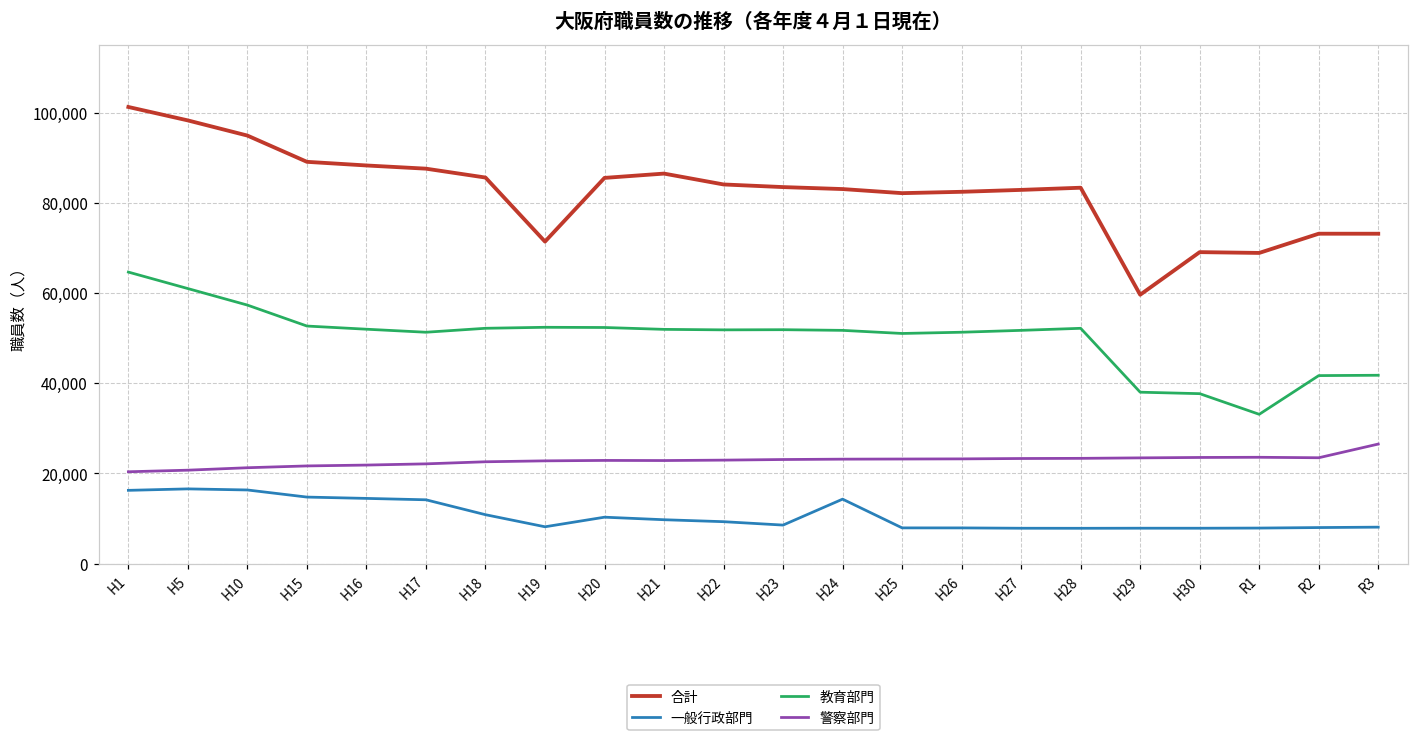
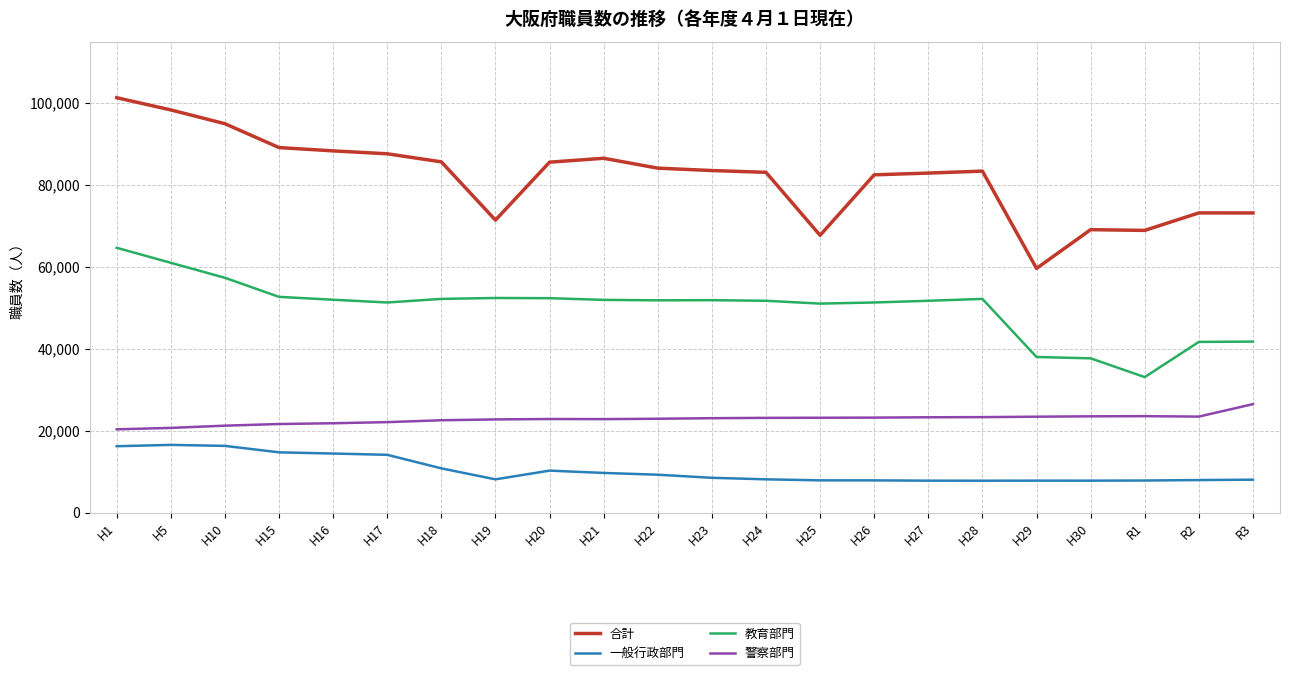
一般行政部門, H24: 14,000 -> 8,000
合計, H25: 82,000 -> 68,000
